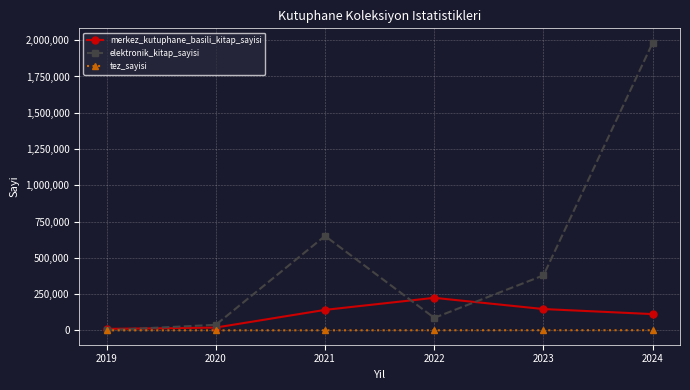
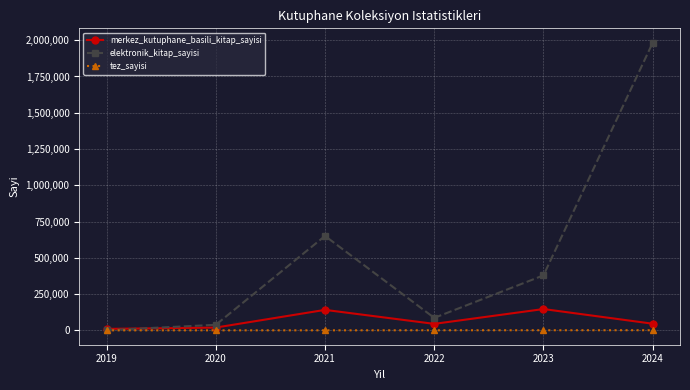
merkez_kutuphane_basili_kitap_sayisi, 2022: 220,000 -> 40,000
merkez_kutuphane_basili_kitap_sayisi, 2024: 110,000 -> 50,000
